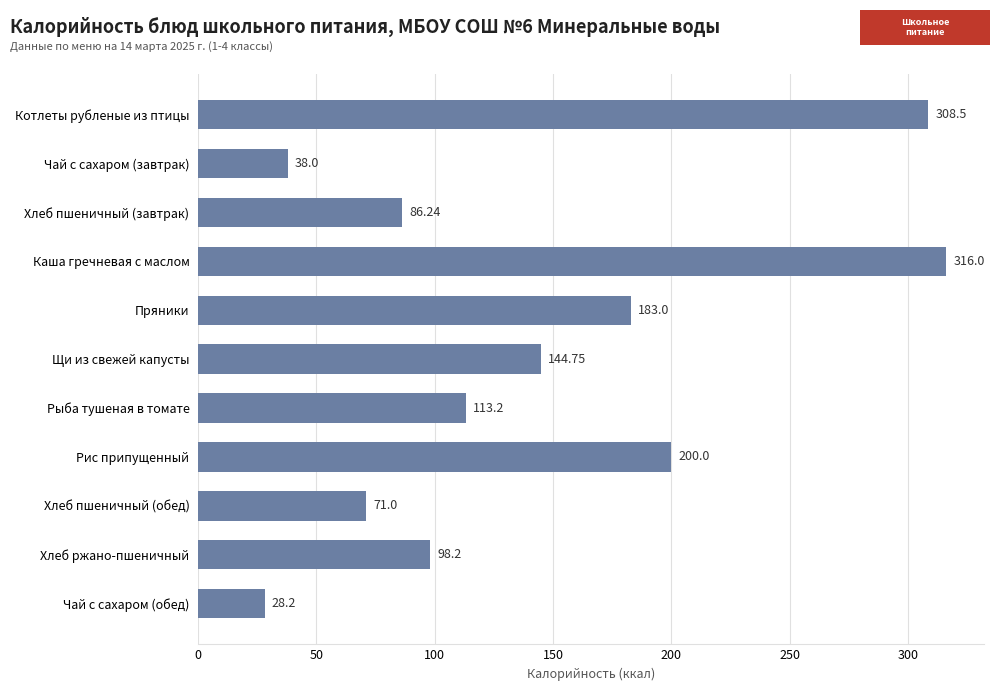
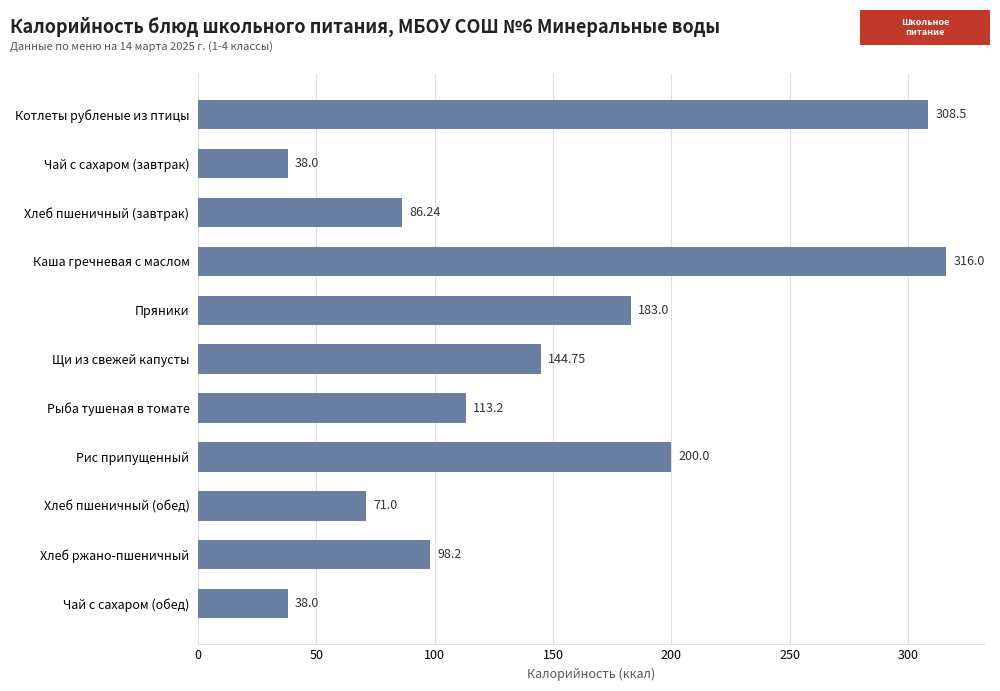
Чай с сахаром (обед): 28.2 -> 38.0
